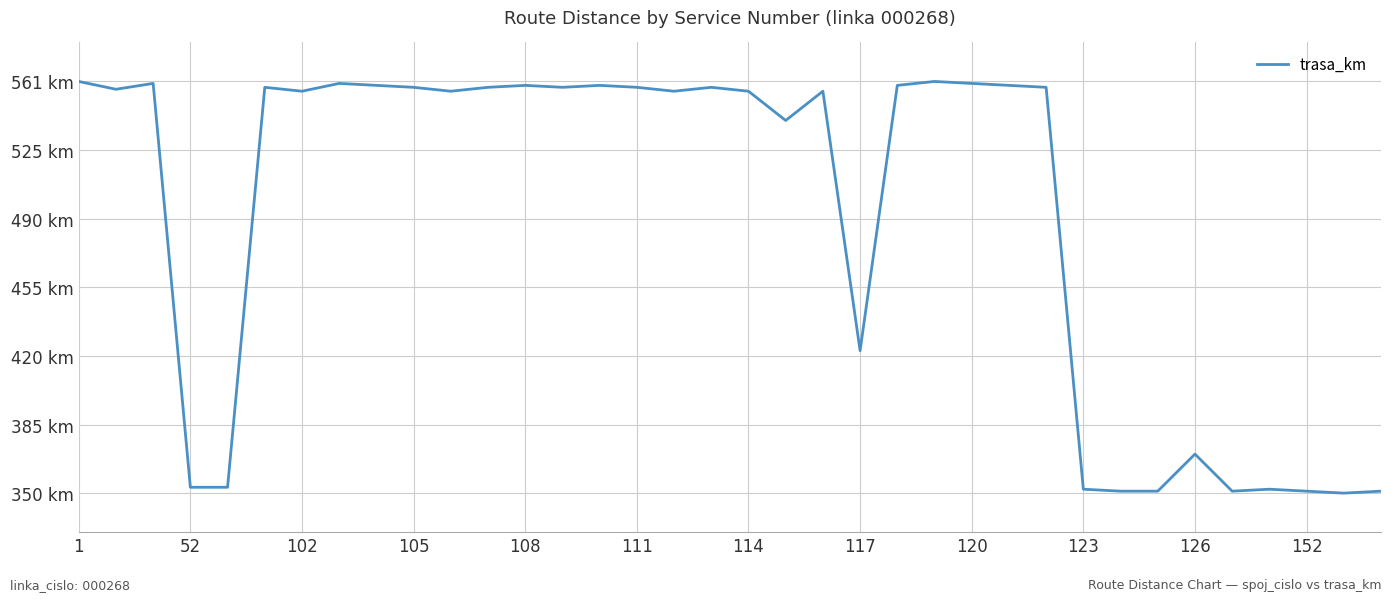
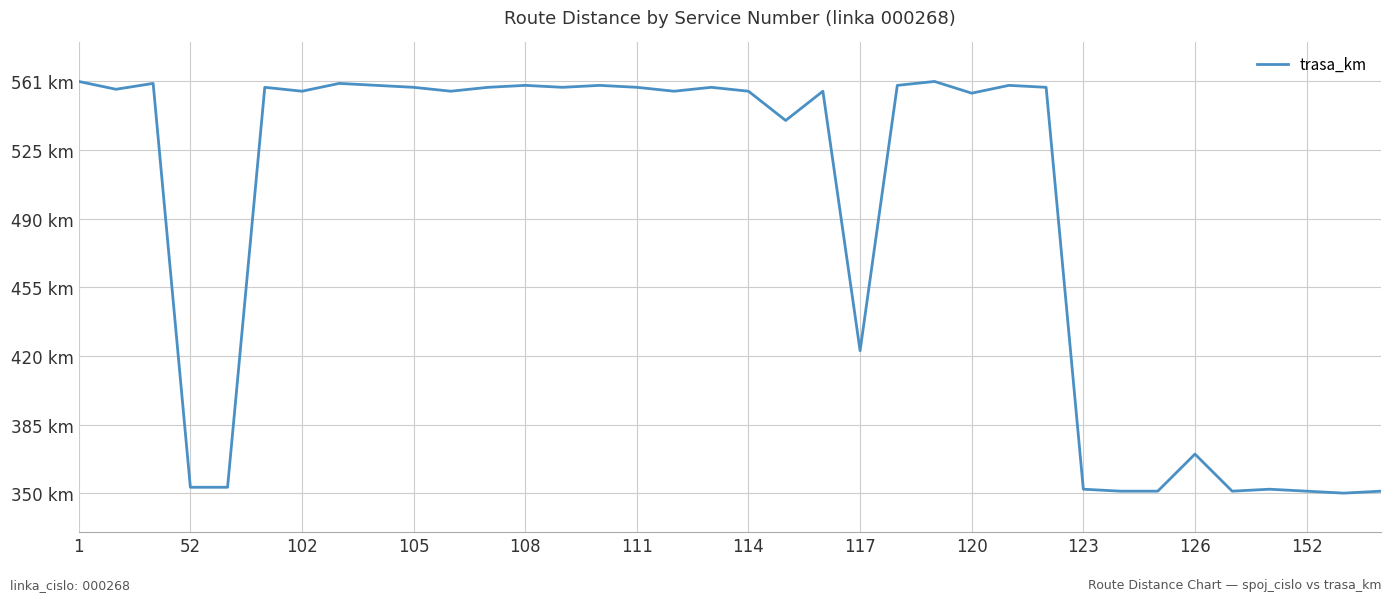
120: 560 km -> 555 km
